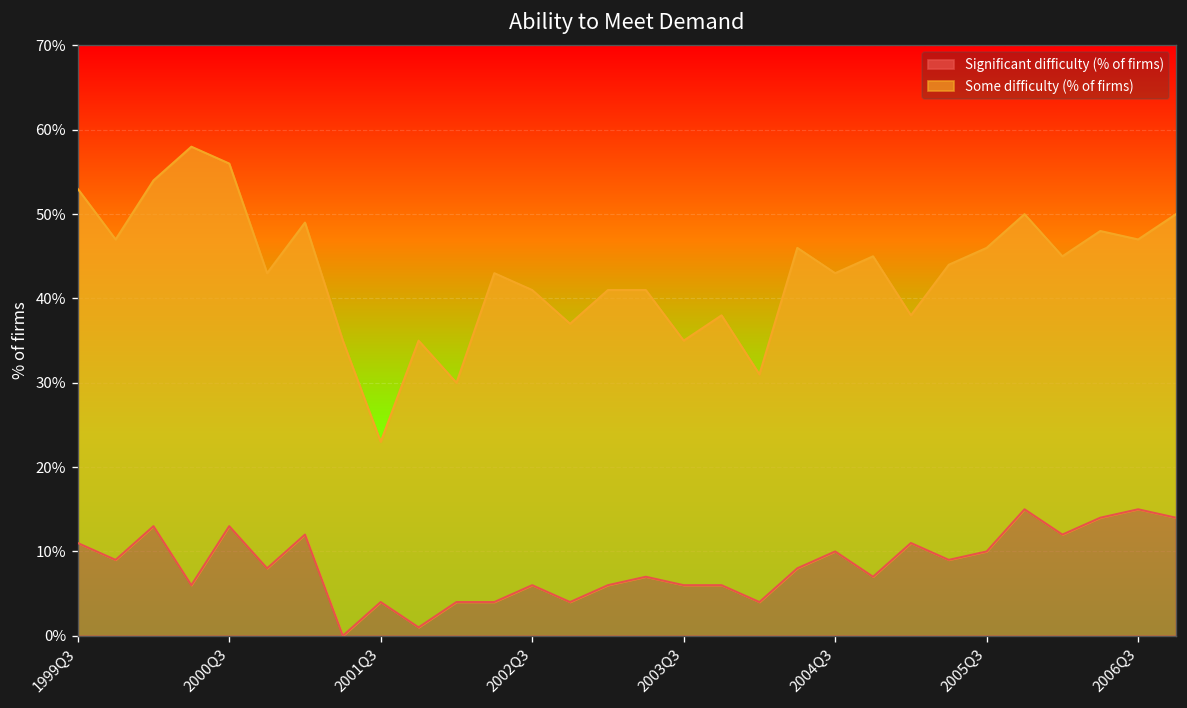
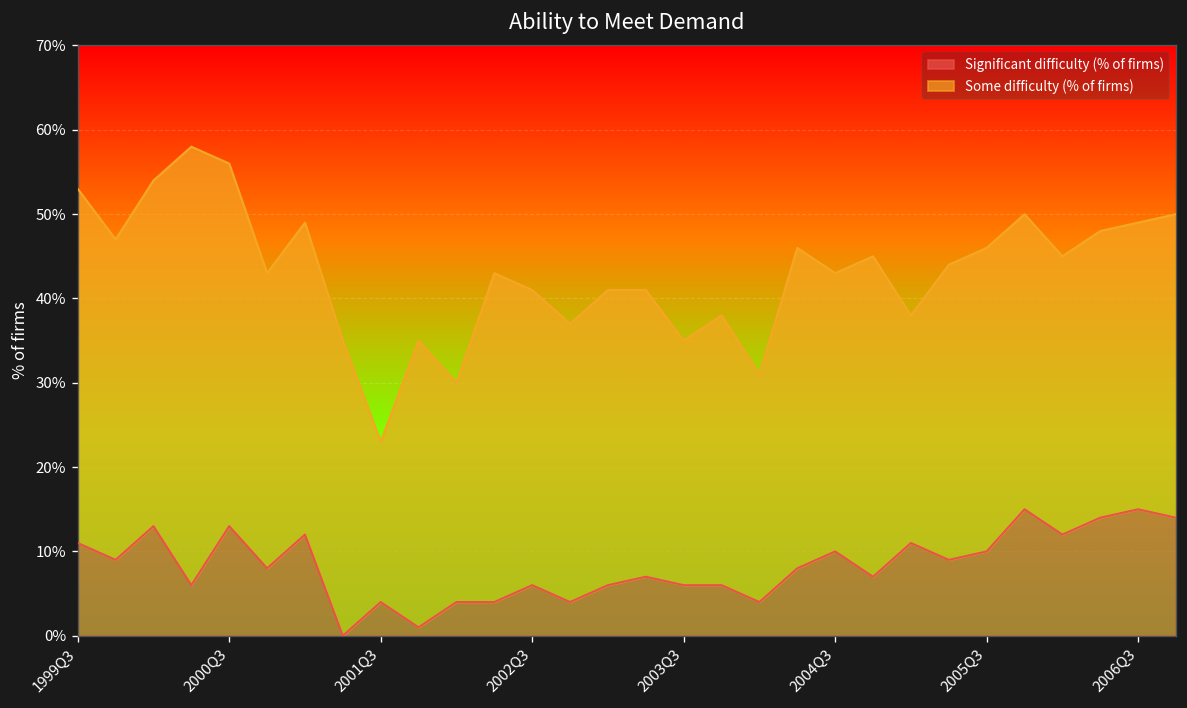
Some difficulty (% of firms), 2006Q3: 32% -> 34%
